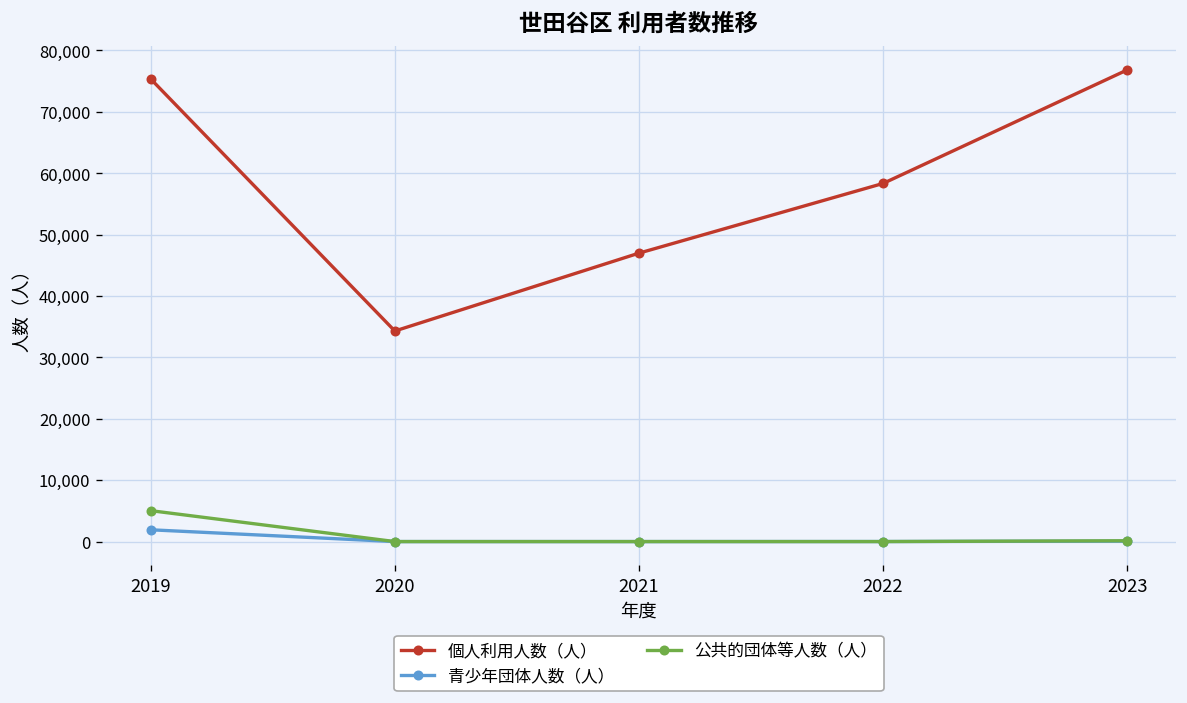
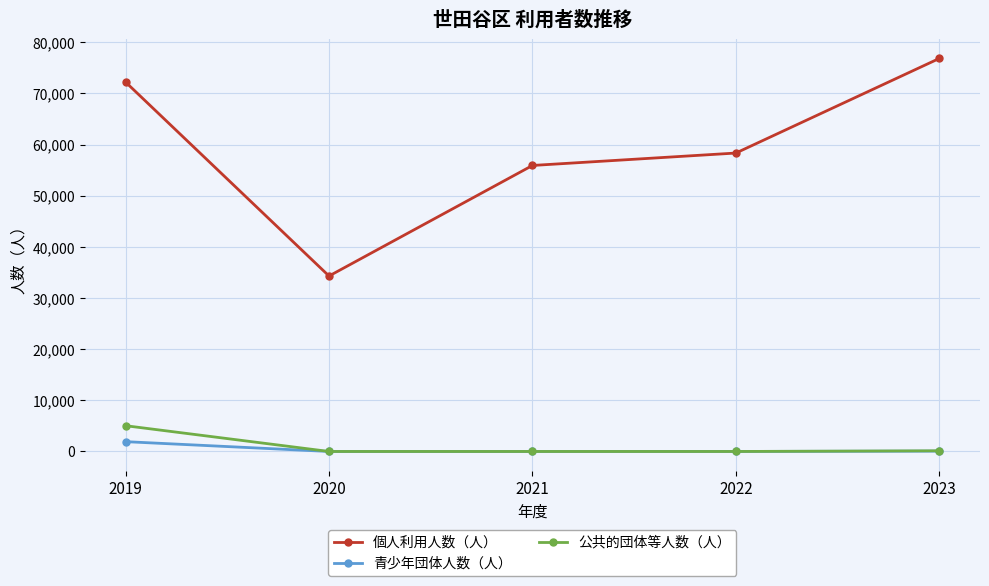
個人利用人数（人）, 2019: 75,000 -> 72,000
個人利用人数（人）, 2021: 47,000 -> 56,000
